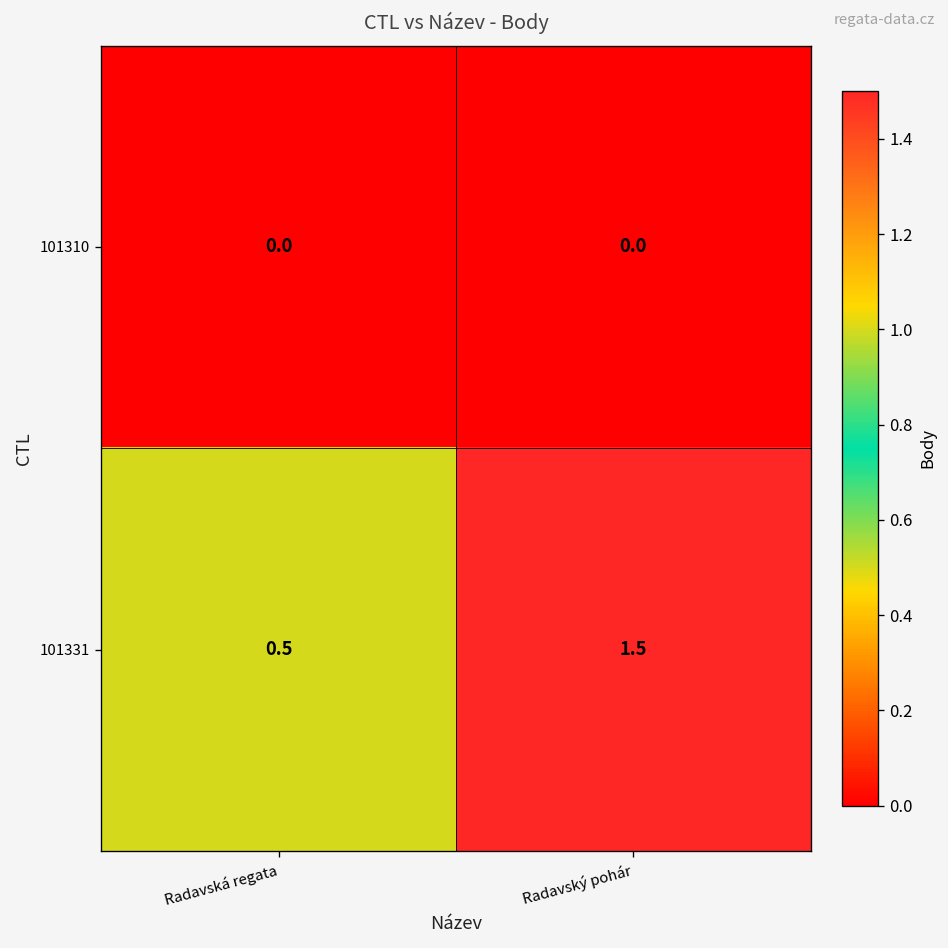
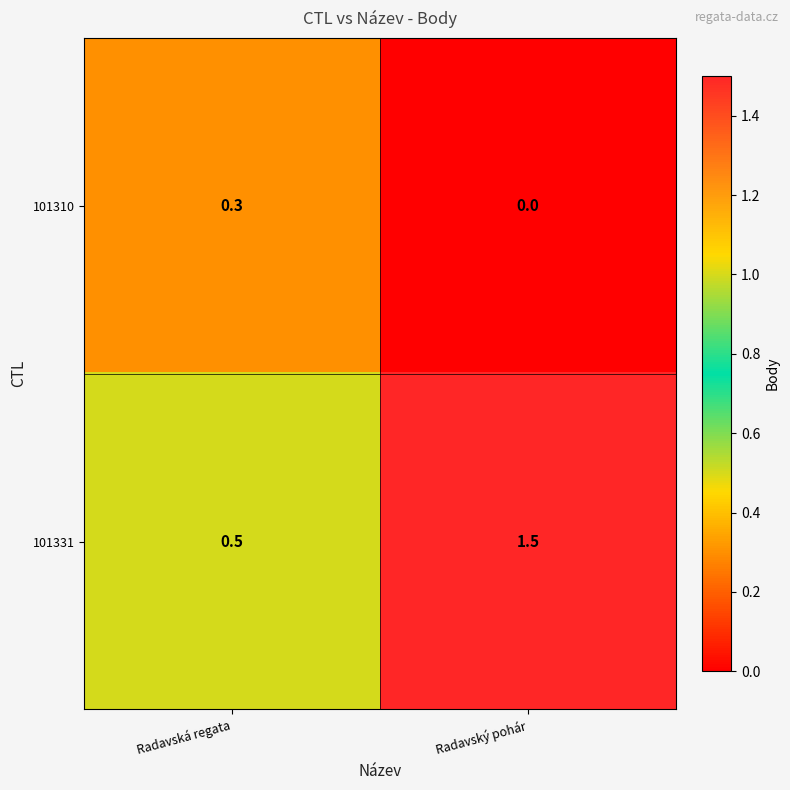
101310, Radavská regata: 0.0 -> 0.3
